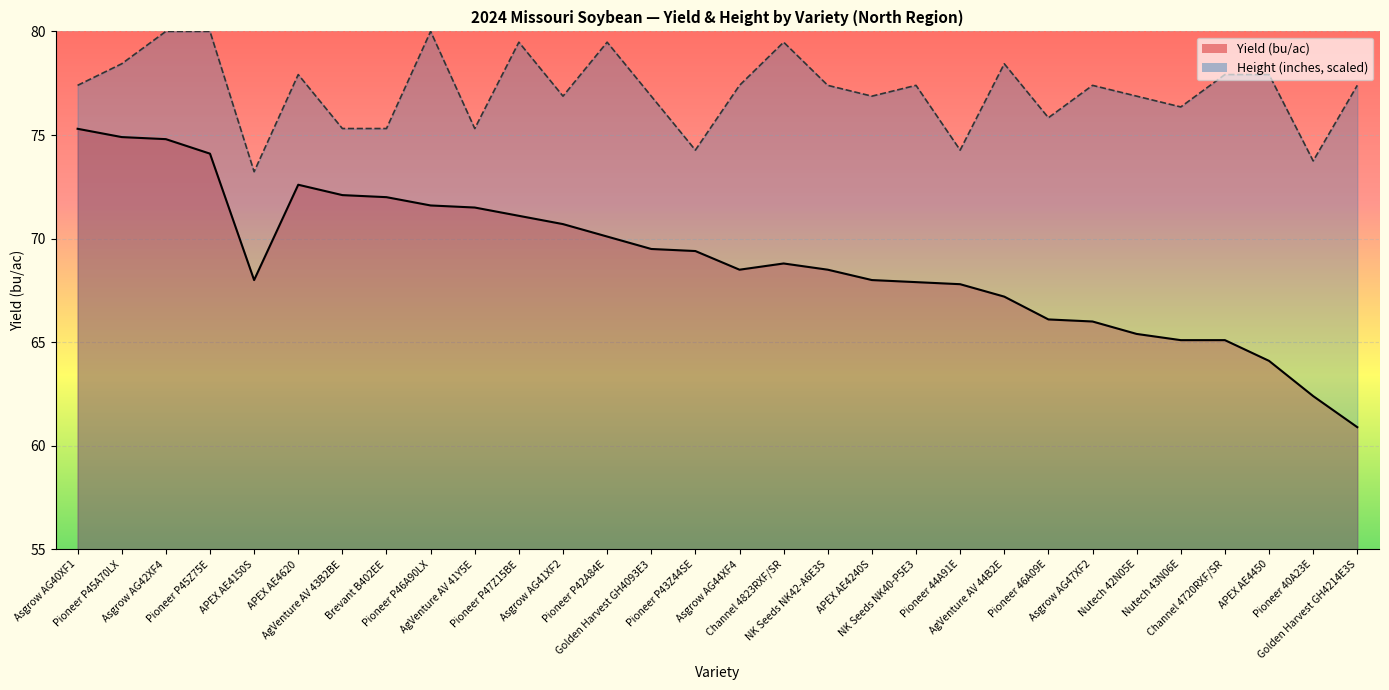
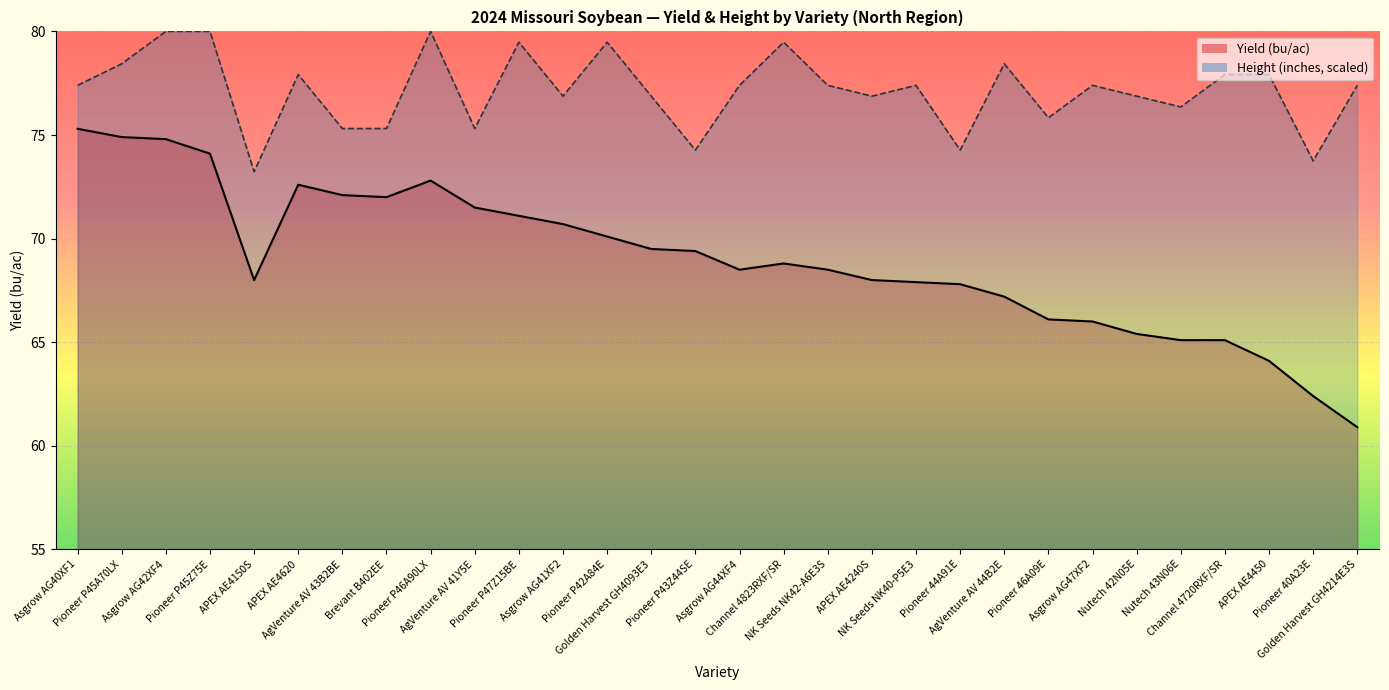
Yield (bu/ac), Pioneer P46A90LX: 71.6 -> 72.8
